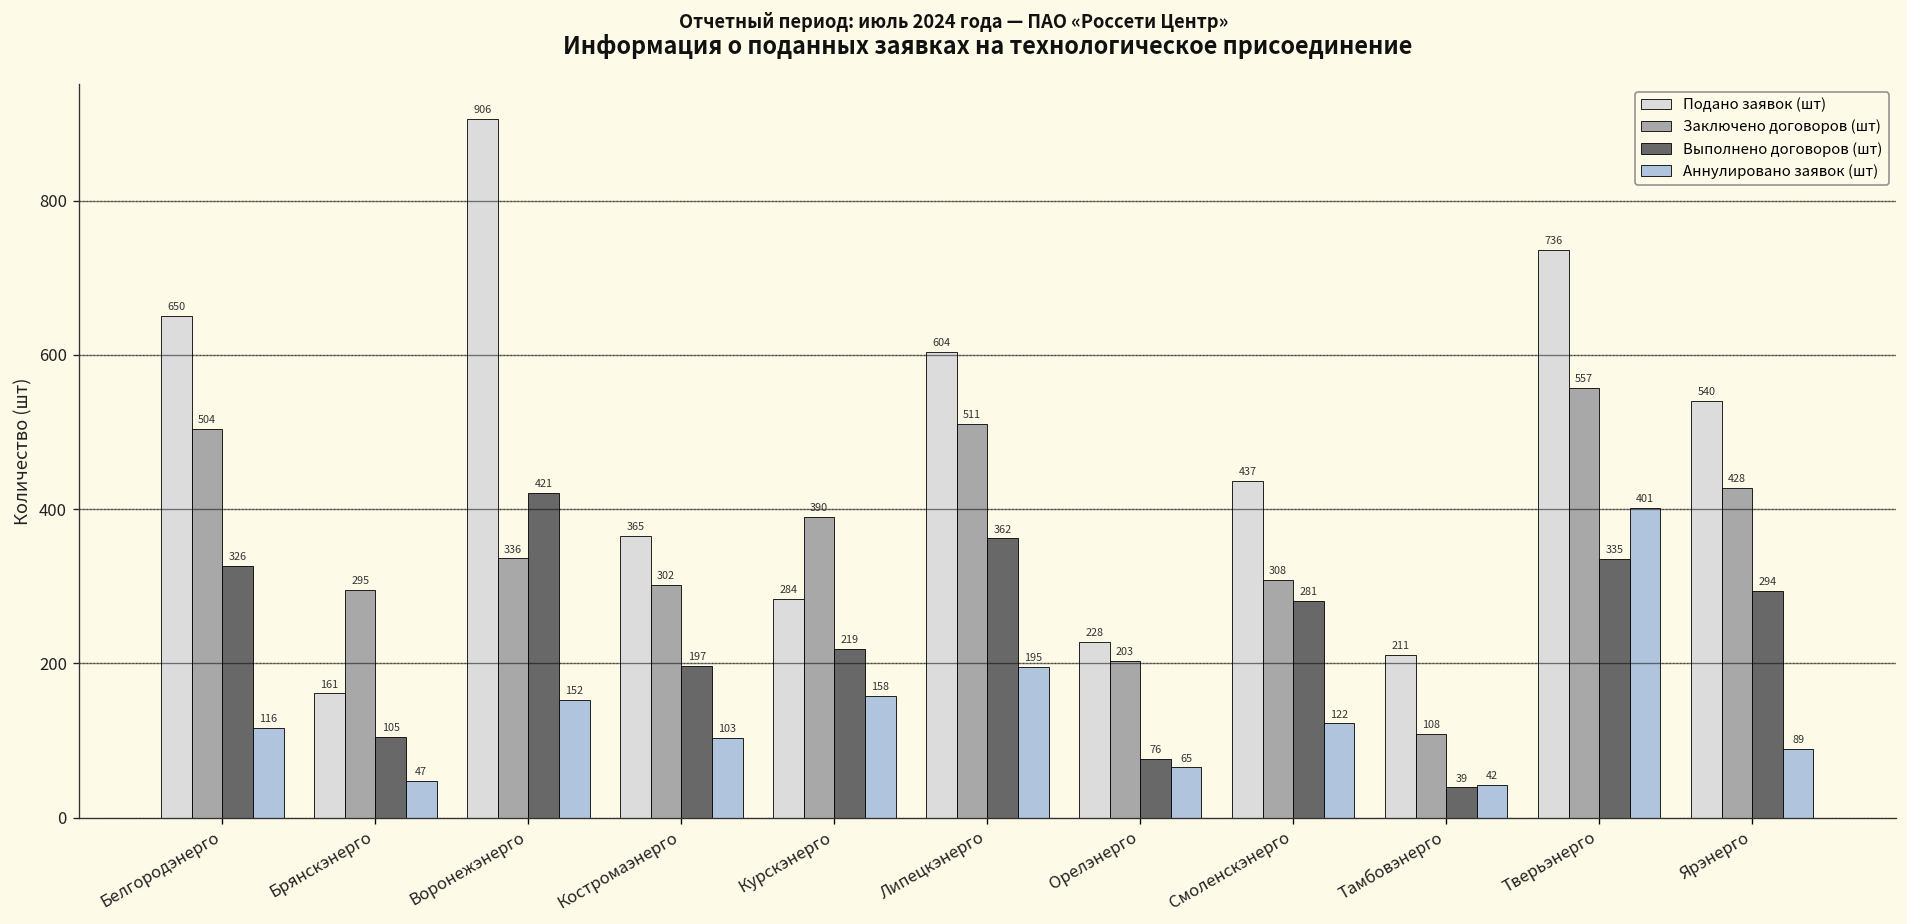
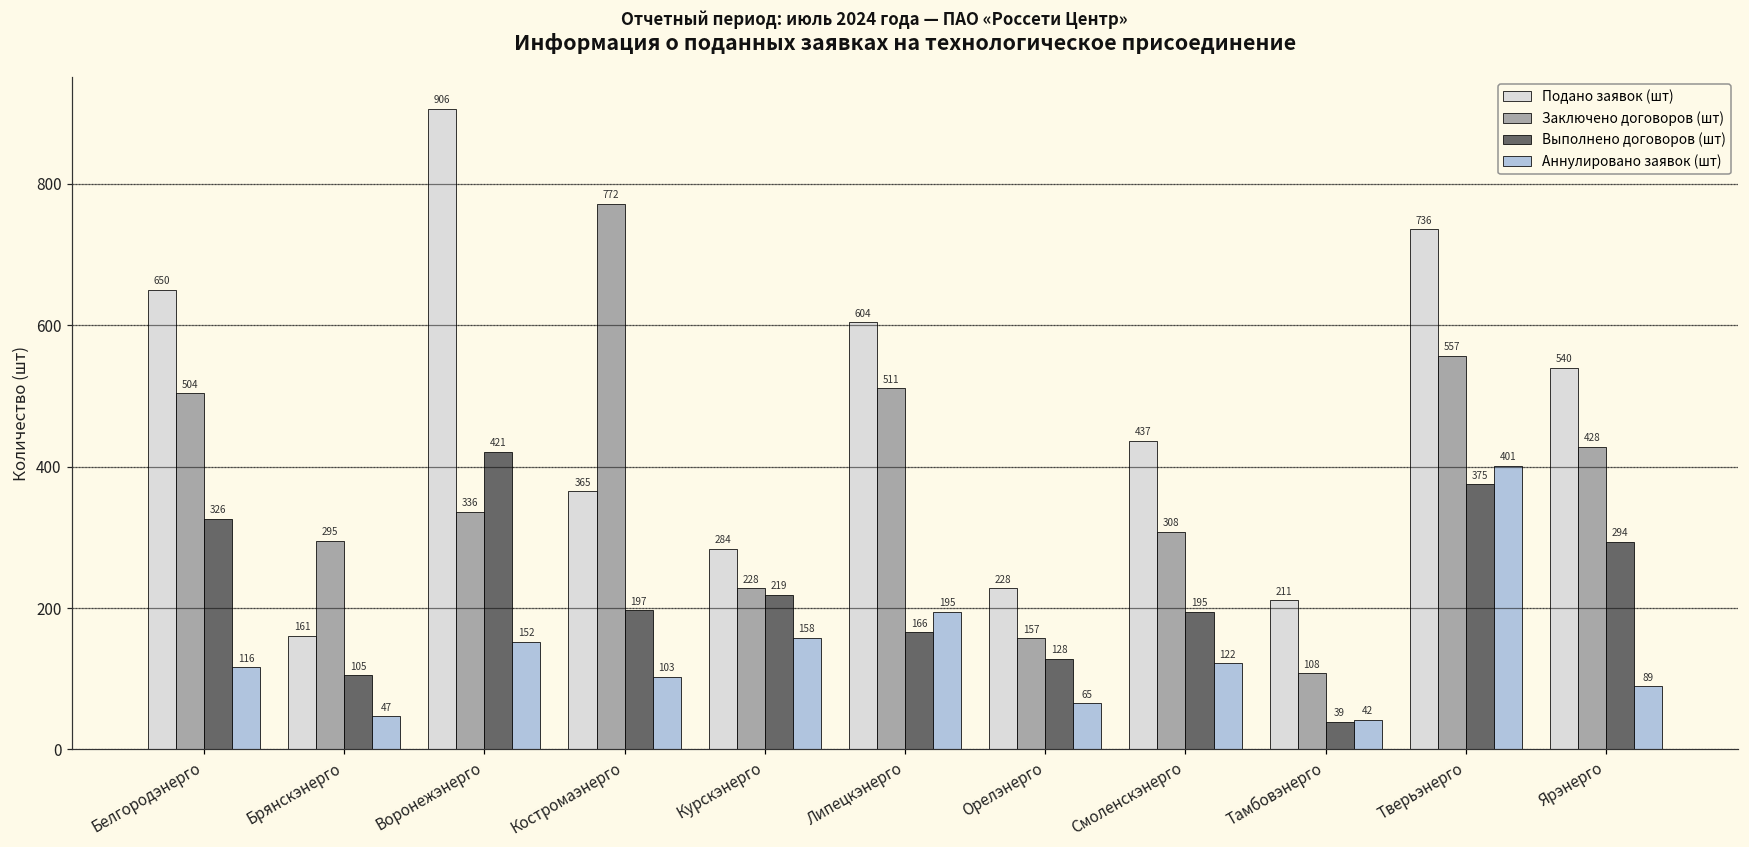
Заключено договоров (шт), Костромаэнерго: 302 -> 772
Заключено договоров (шт), Курскэнерго: 390 -> 228
Выполнено договоров (шт), Липецкэнерго: 362 -> 166
Заключено договоров (шт), Орелэнерго: 203 -> 157
Выполнено договоров (шт), Орелэнерго: 76 -> 128
Выполнено договоров (шт), Смоленскэнерго: 281 -> 195
Выполнено договоров (шт), Тверьэнерго: 335 -> 375
